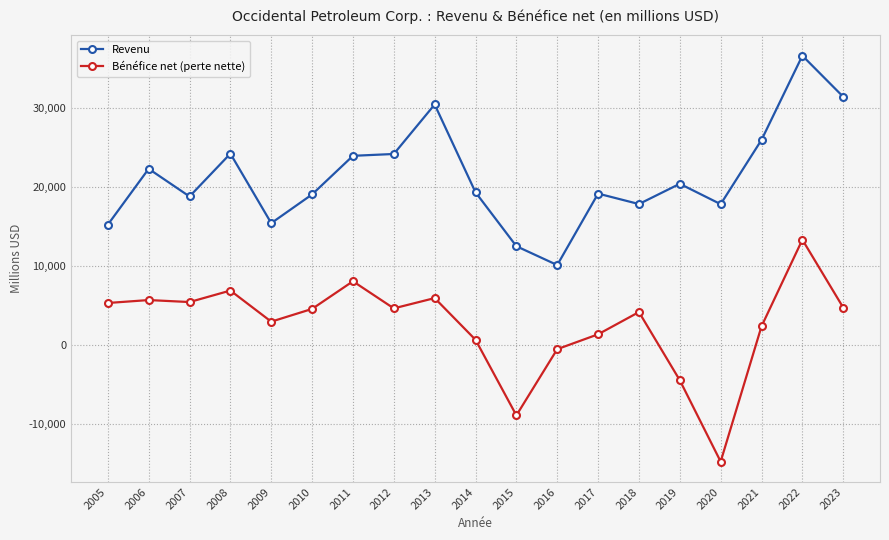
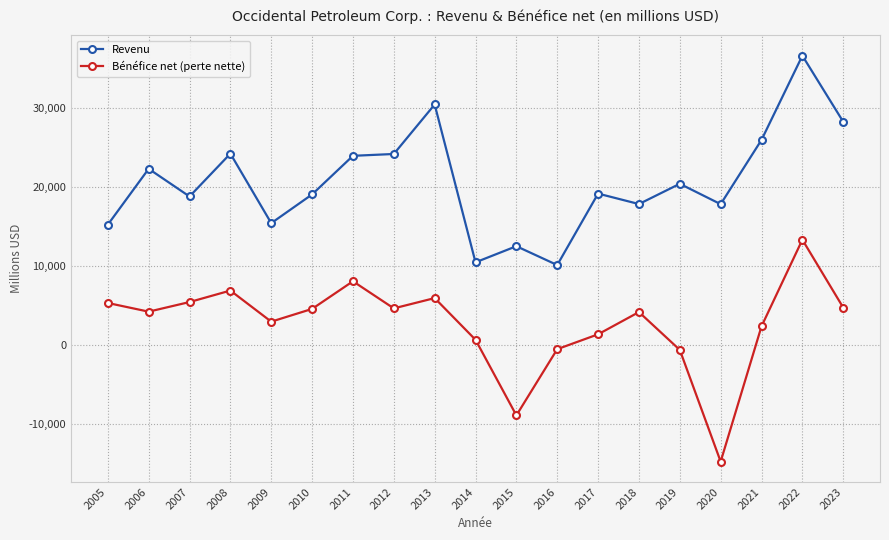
Bénéfice net (perte nette), 2006: 6,000 -> 4,000
Revenu, 2014: 19,000 -> 10,000
Bénéfice net (perte nette), 2019: -5,000 -> -1,000
Revenu, 2023: 31,000 -> 28,000
